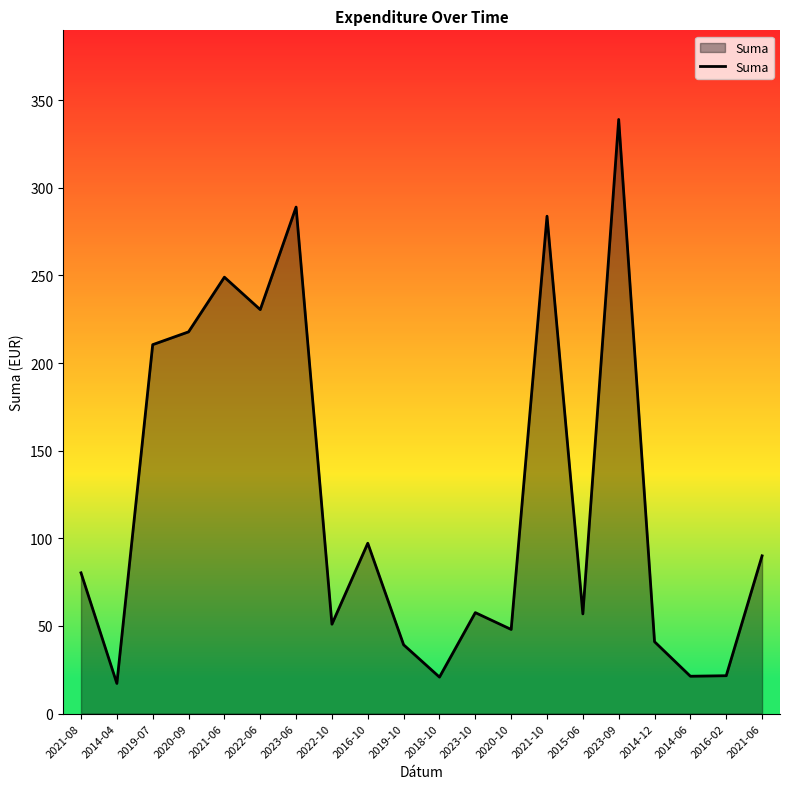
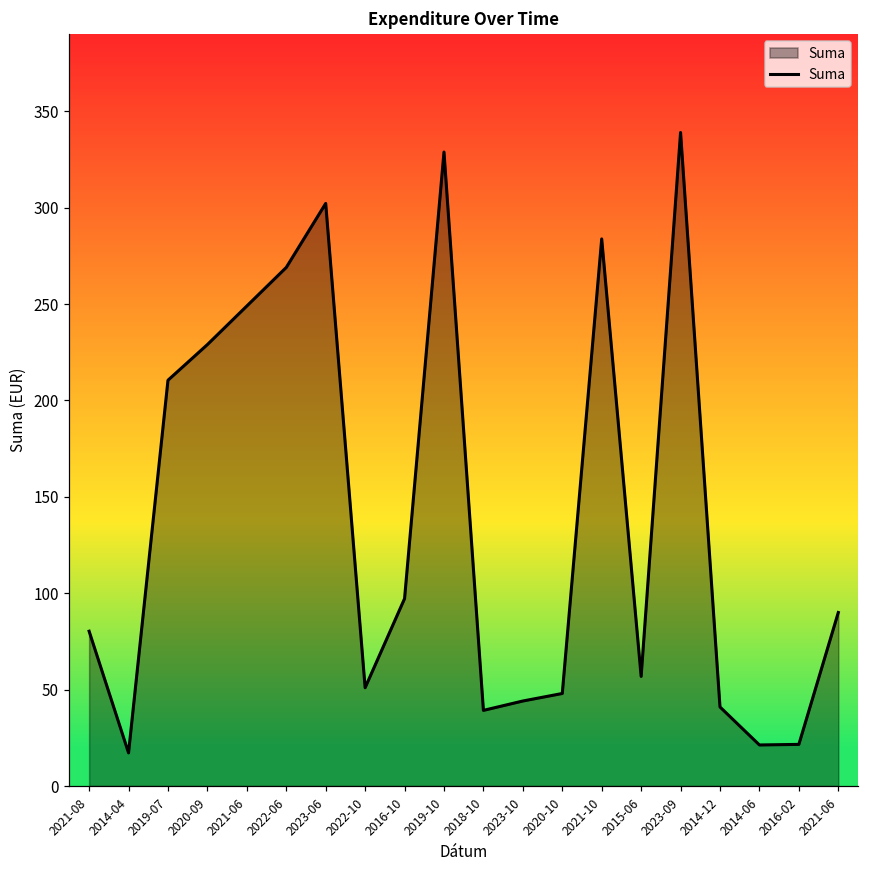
2020-09: 218 -> 229
2022-06: 231 -> 269
2023-06: 289 -> 302
2019-10: 39 -> 329
2018-10: 21 -> 39
2023-10: 58 -> 44
